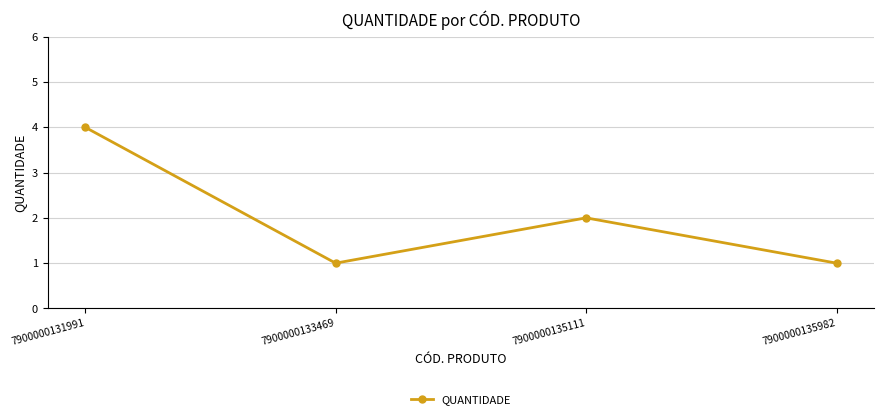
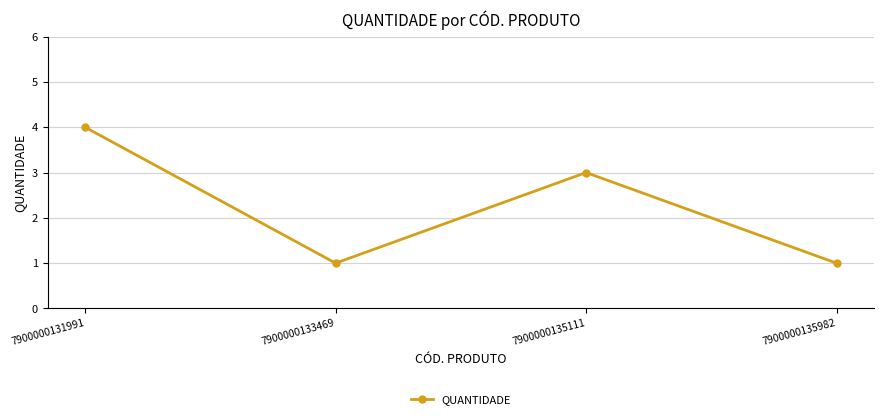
7900000135111: 2 -> 3
